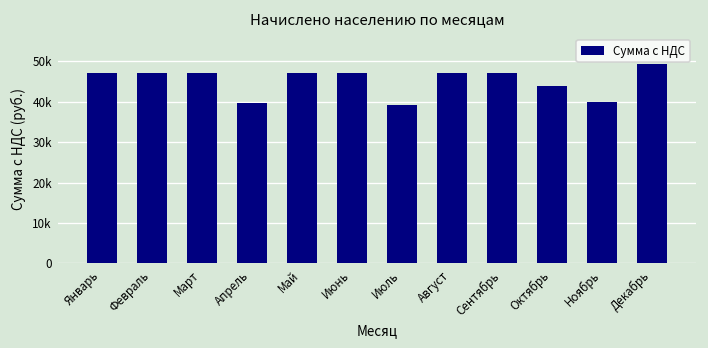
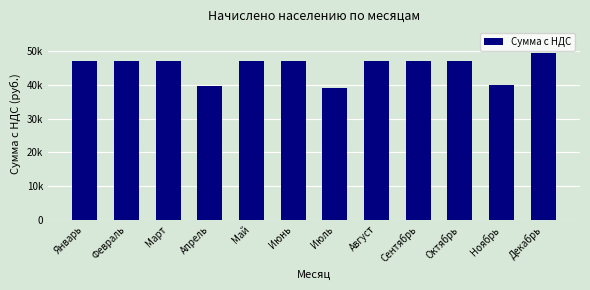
Октябрь: 44000 -> 47000
